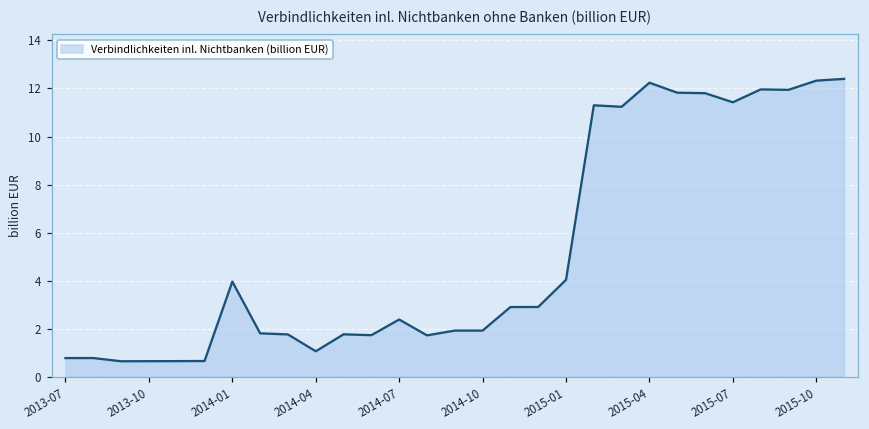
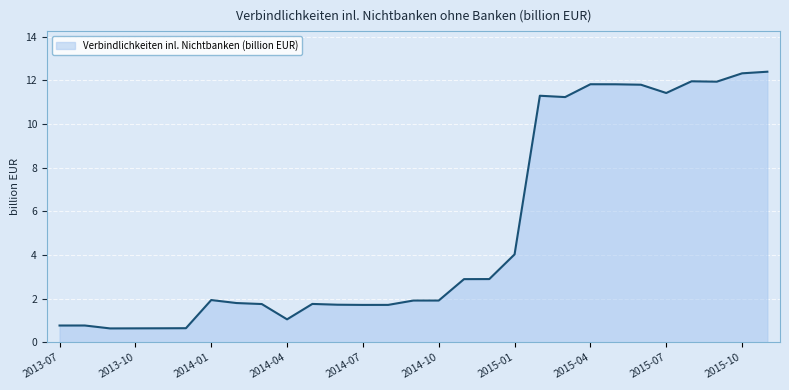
2014-01: 4.0 -> 1.9
2014-07: 2.4 -> 1.7
2015-04: 12.2 -> 11.8
